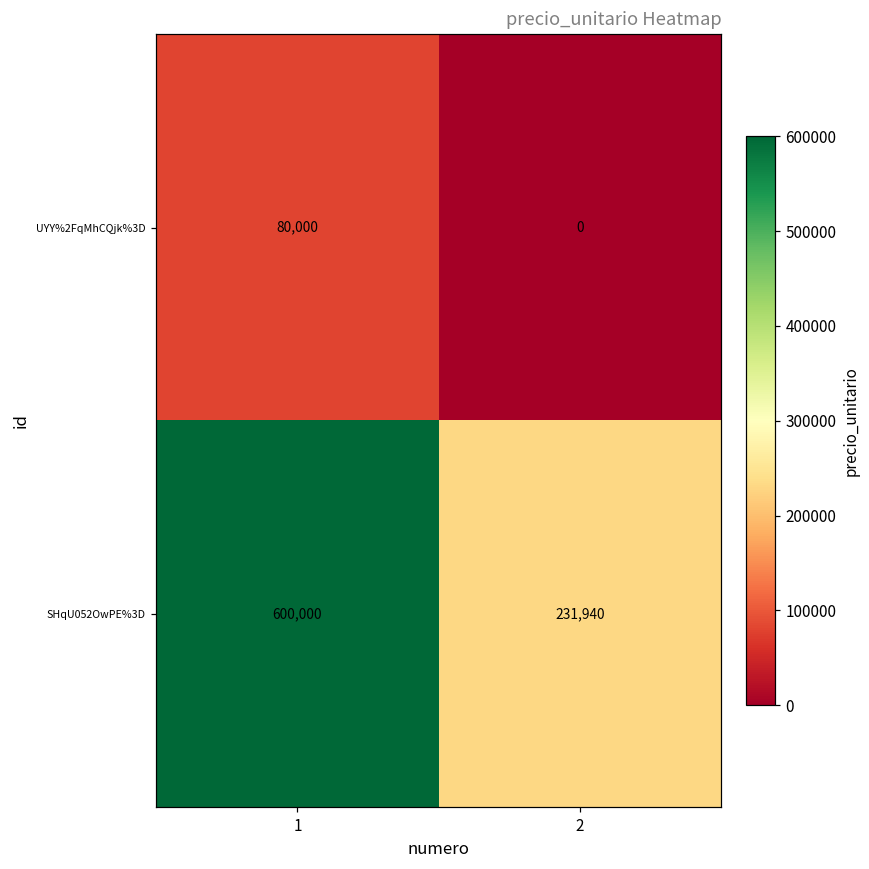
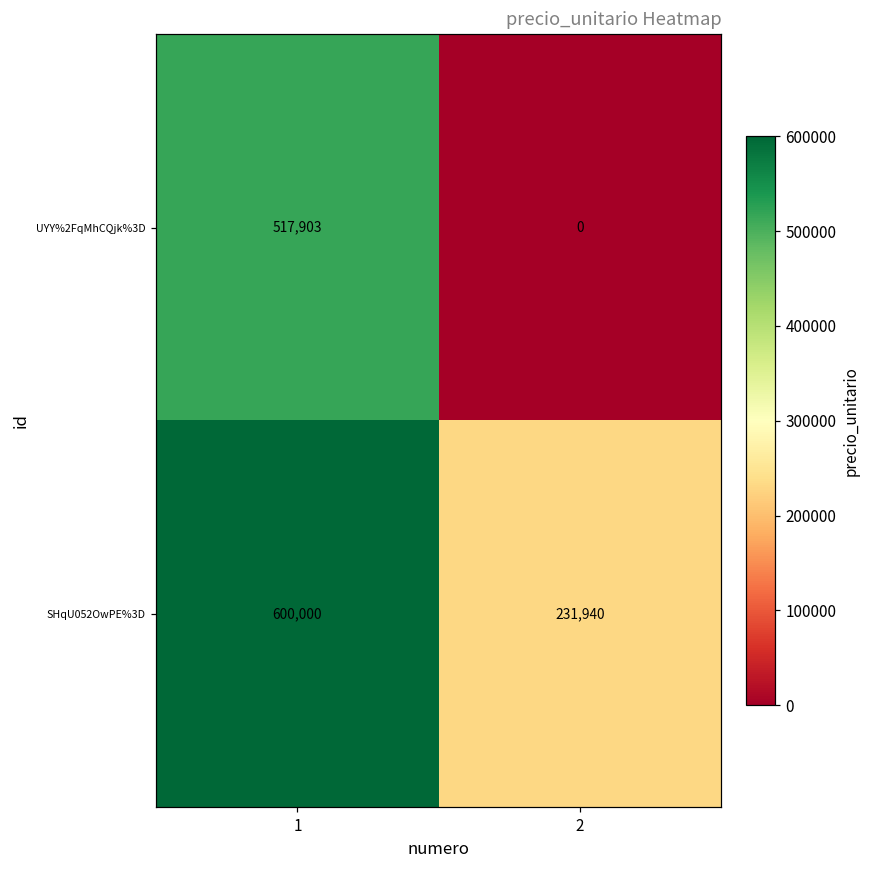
UYY%2FqMhCQjk%3D, 1: 80,000 -> 517,903
